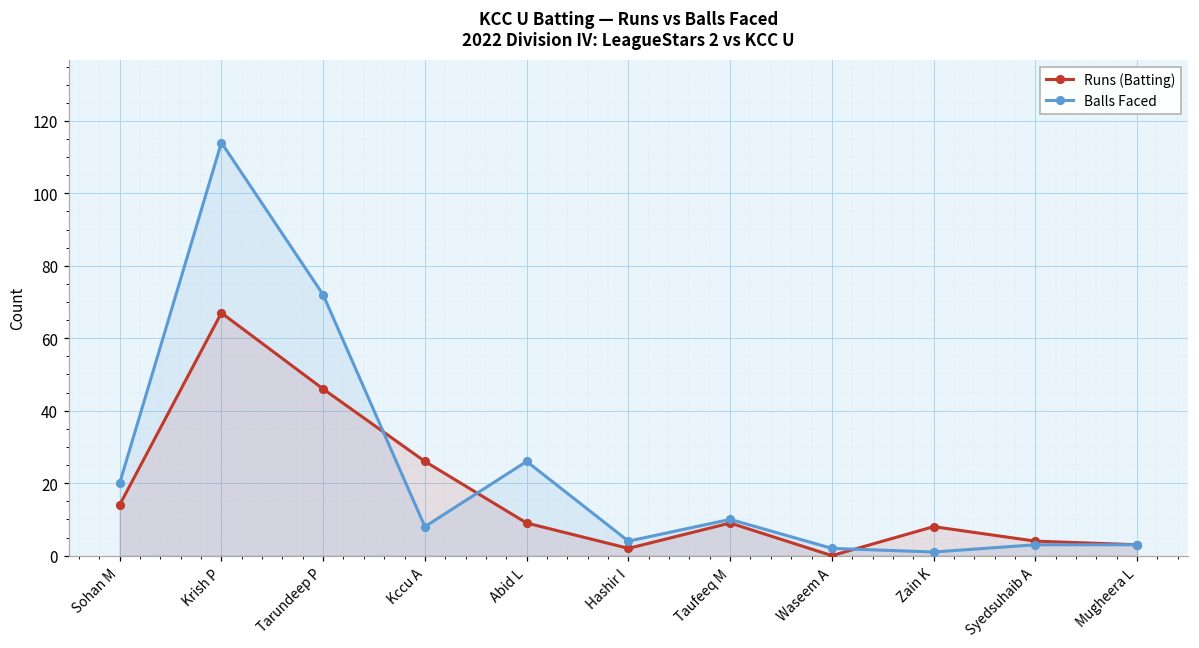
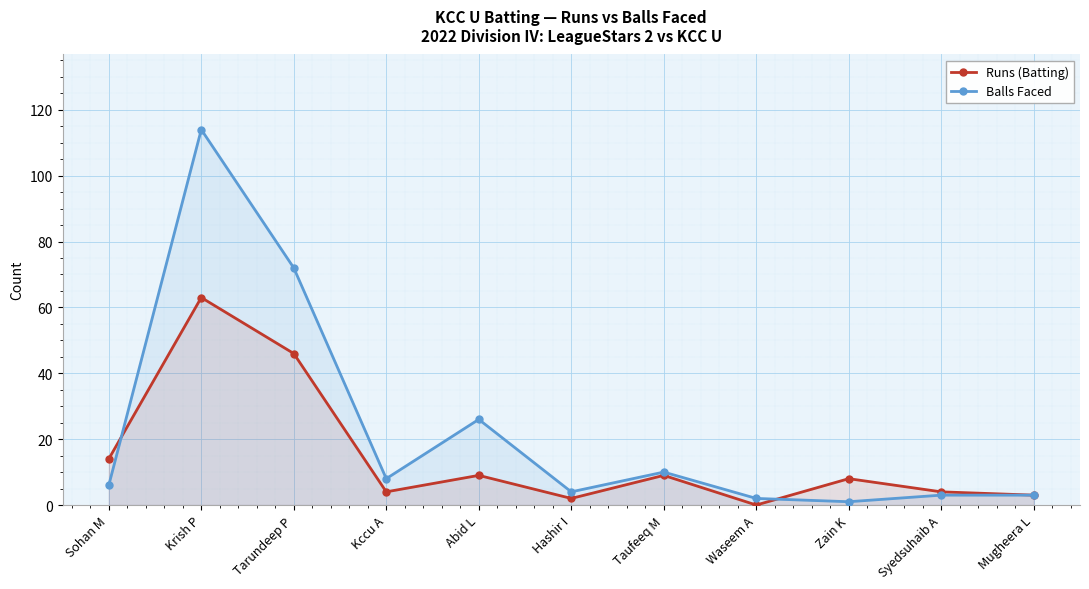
Balls Faced, Sohan M: 20 -> 6
Runs (Batting), Krish P: 67 -> 63
Runs (Batting), Kccu A: 26 -> 4
